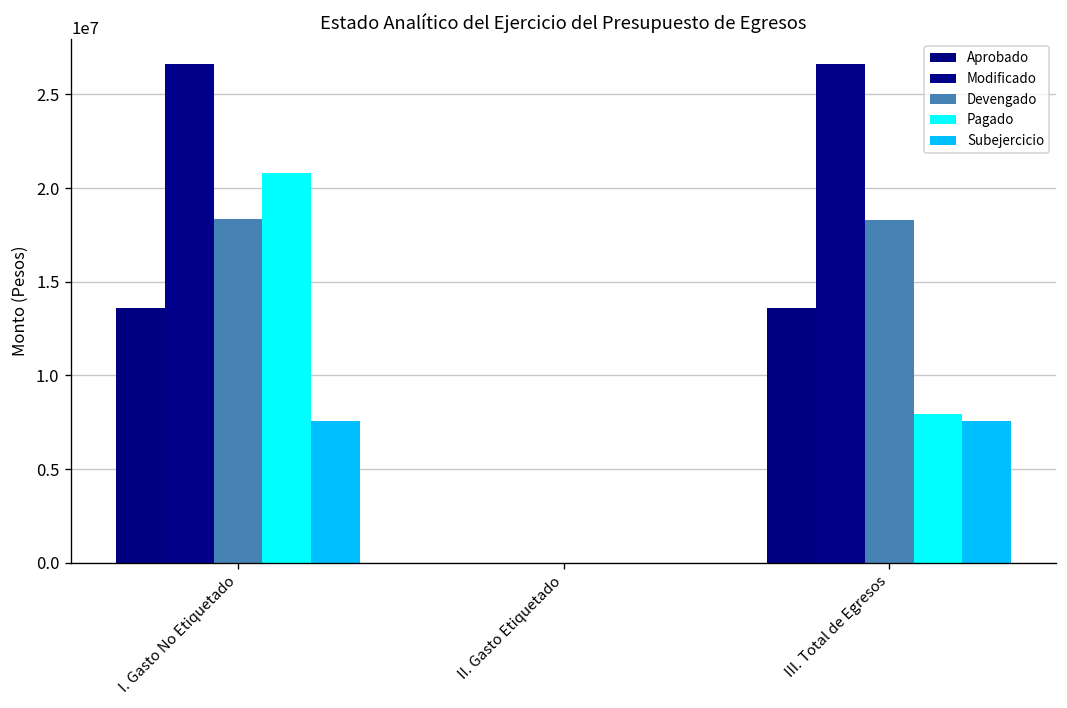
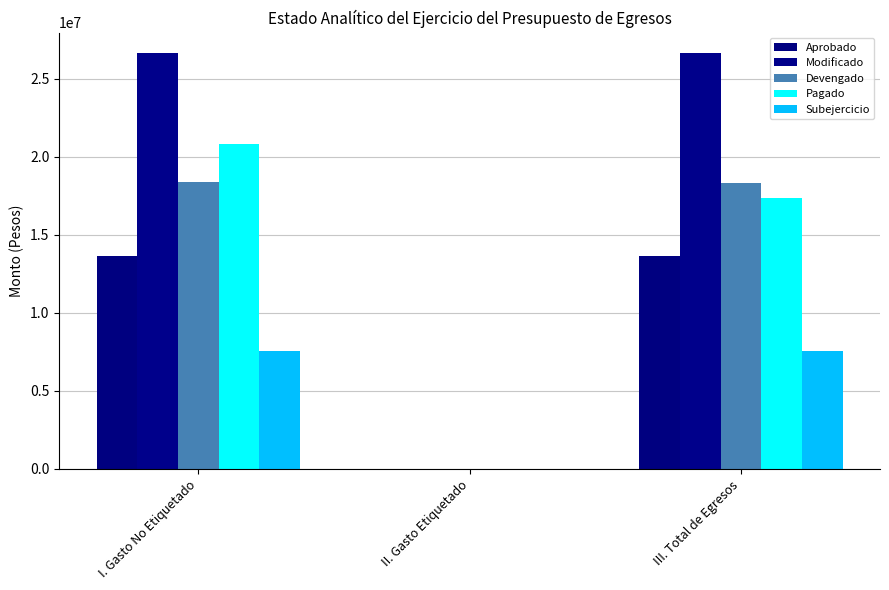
Pagado, III. Total de Egresos: 8000000 -> 17300000
